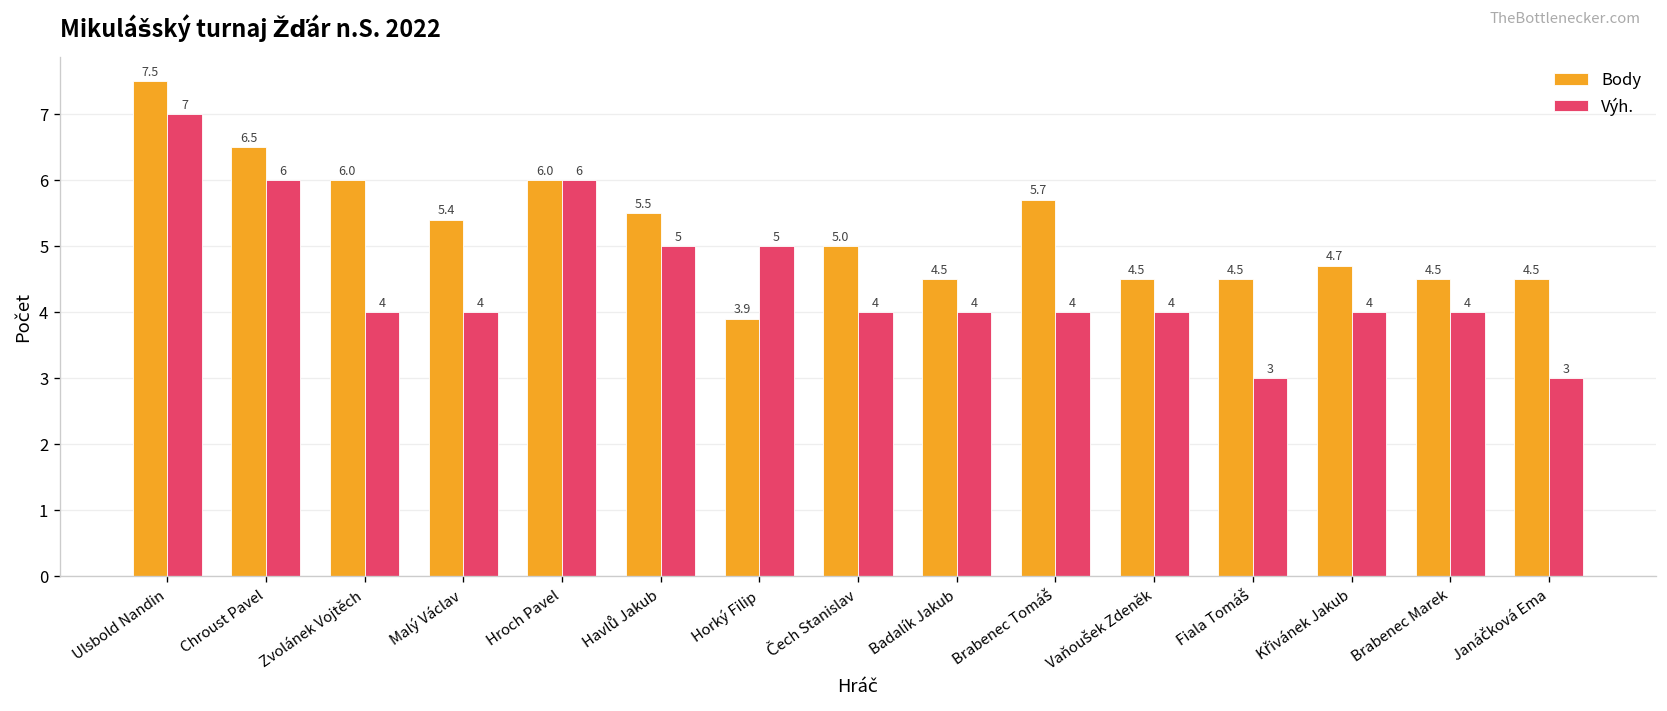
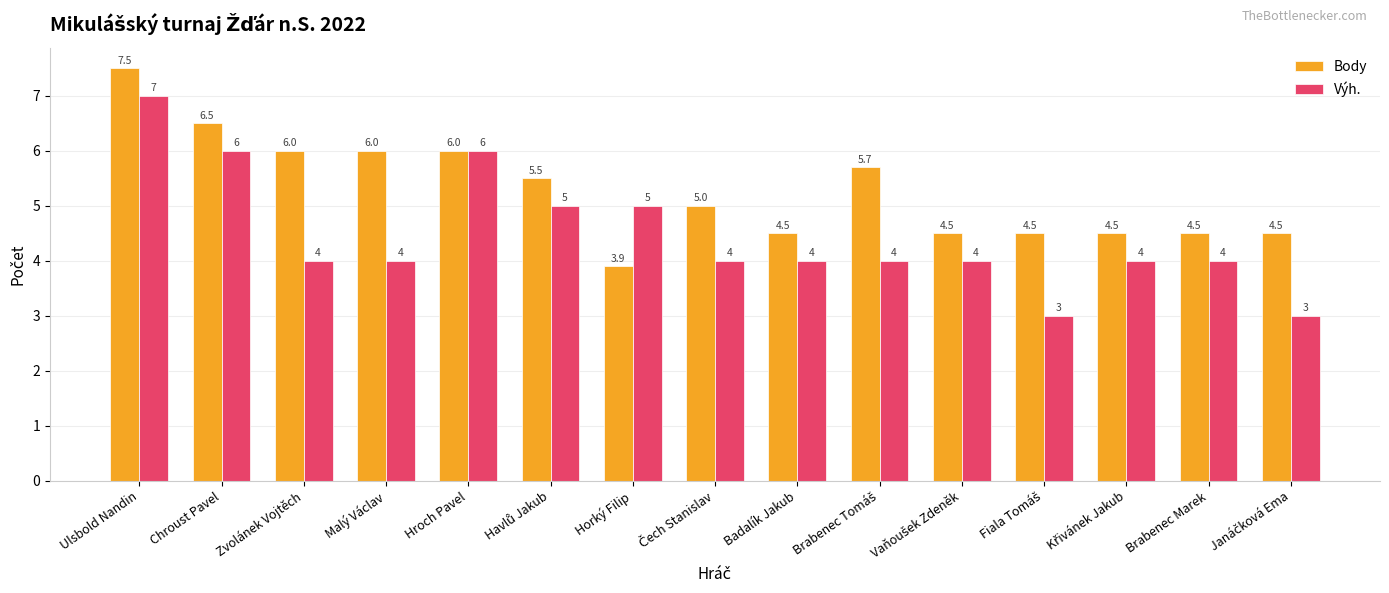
Body, Malý Václav: 5.4 -> 6.0
Body, Křivánek Jakub: 4.7 -> 4.5
